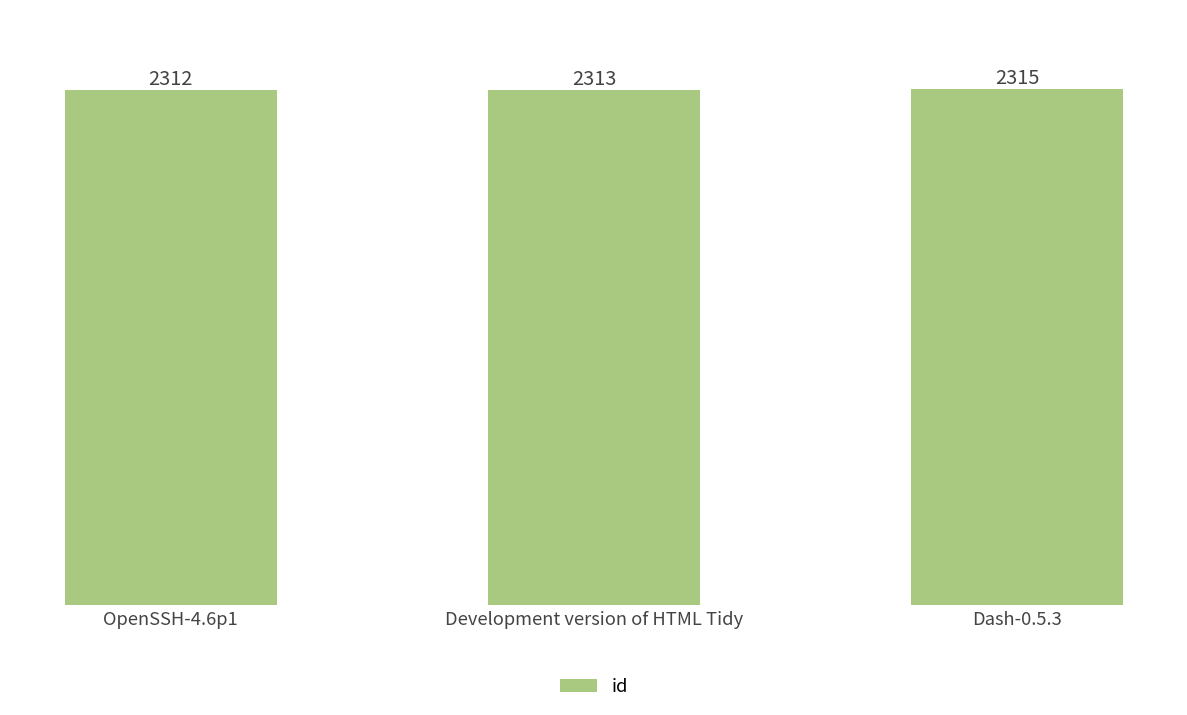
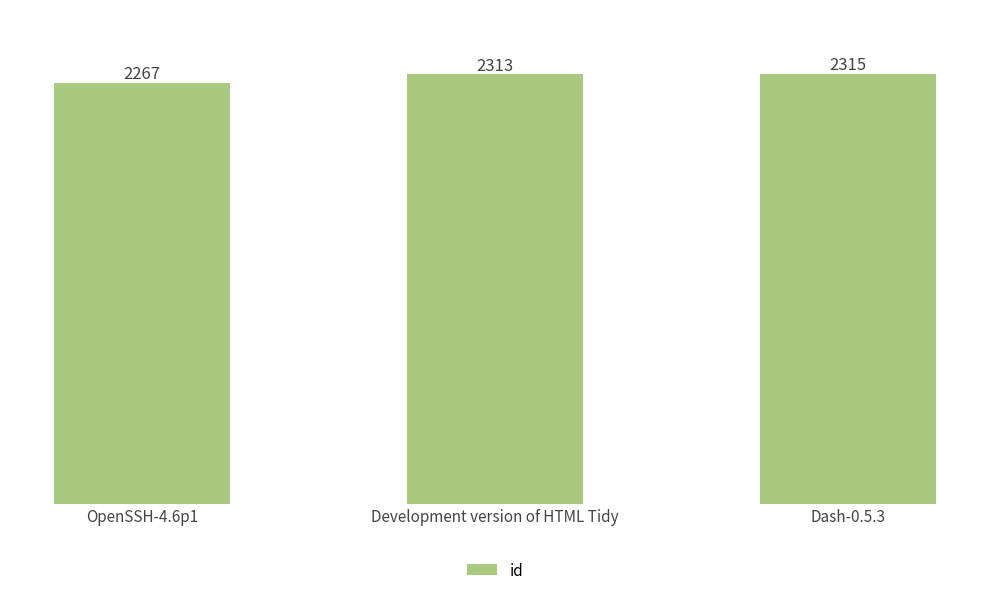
OpenSSH-4.6p1: 2312 -> 2267
